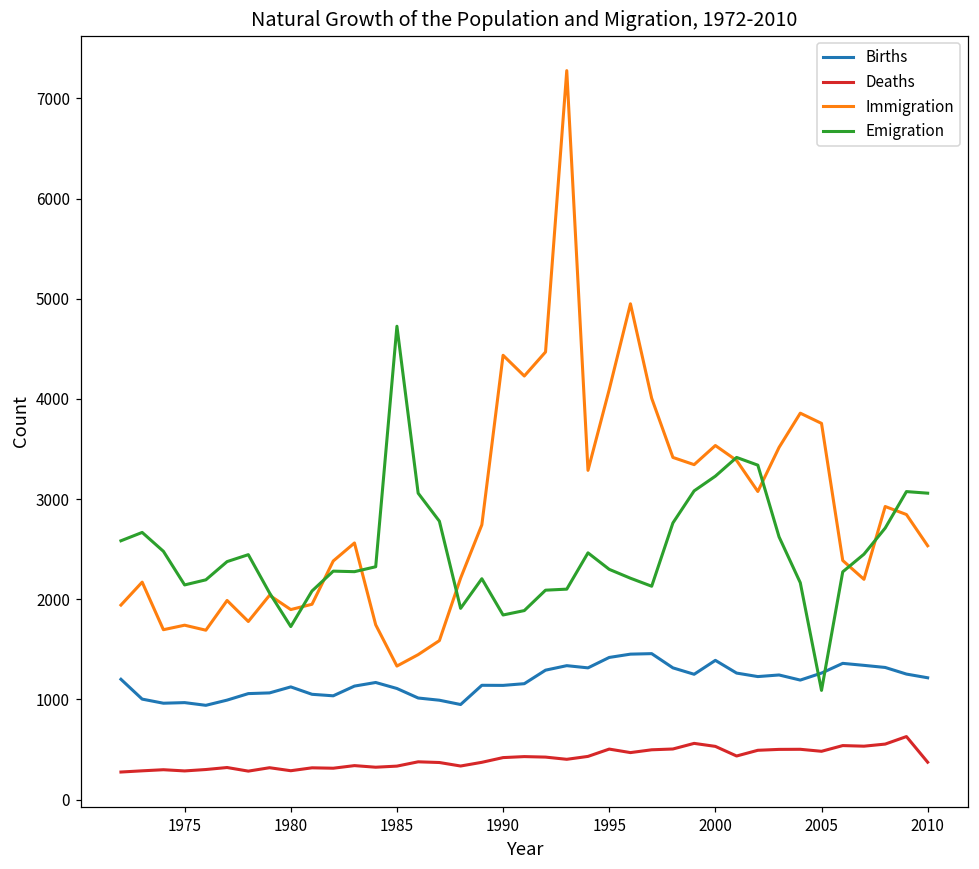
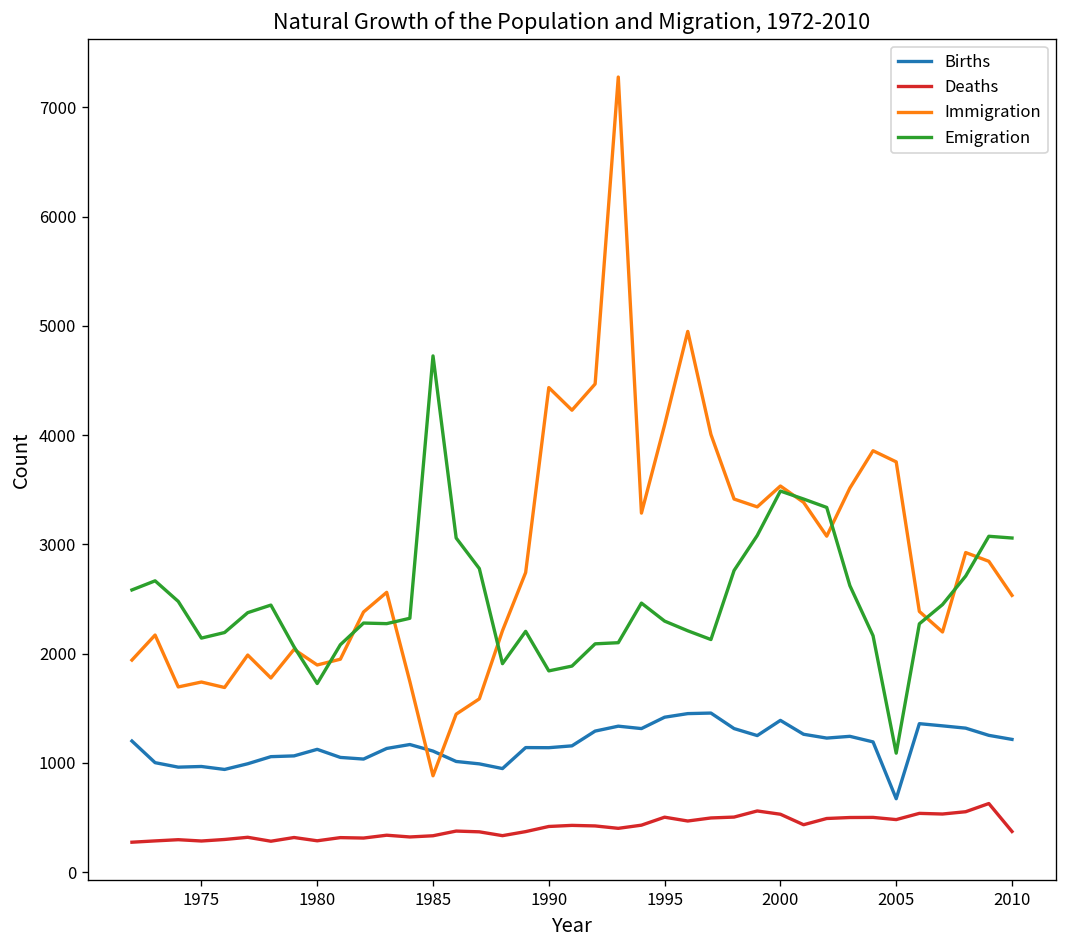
Immigration, 1985: 1300 -> 900
Emigration, 2000: 3200 -> 3500
Births, 2005: 1300 -> 700
